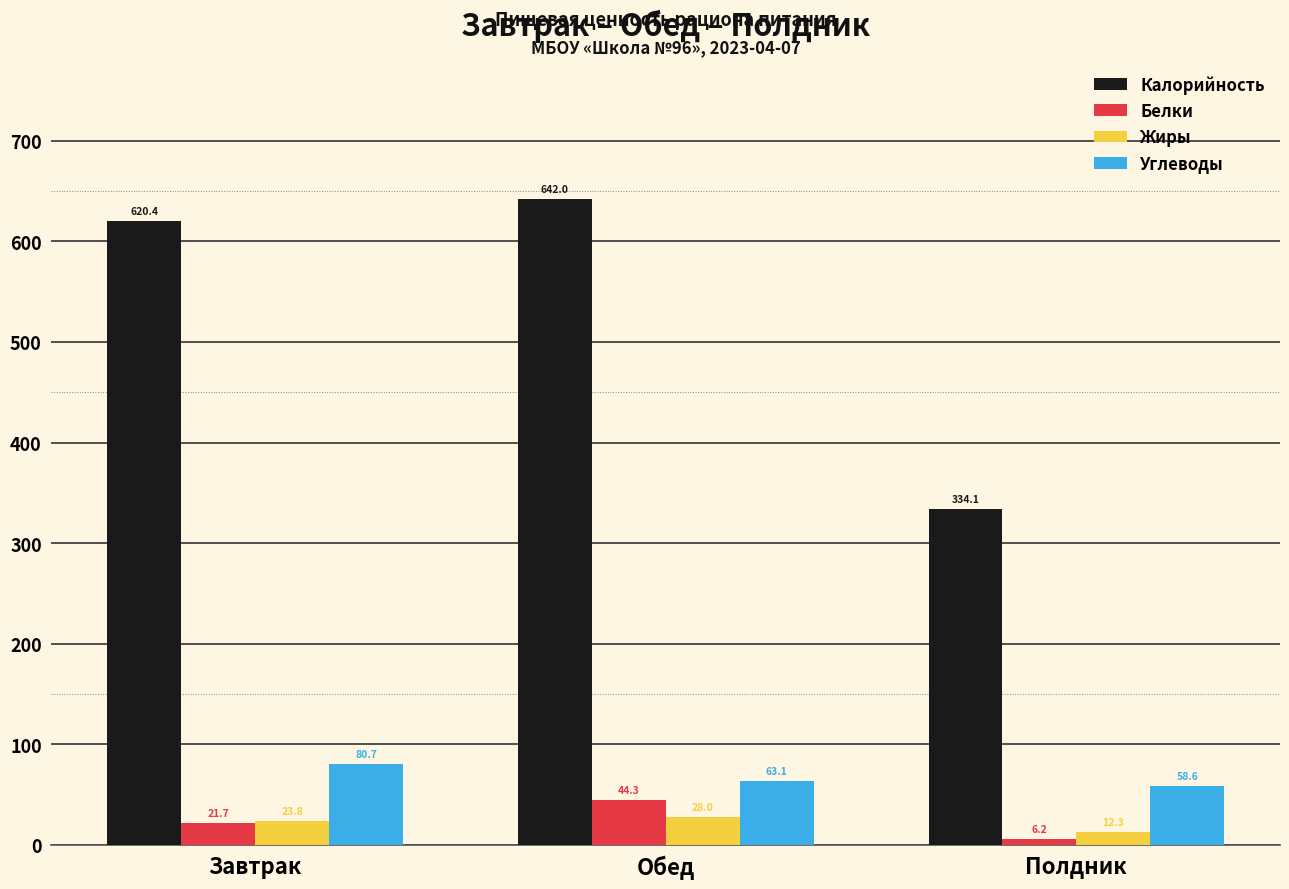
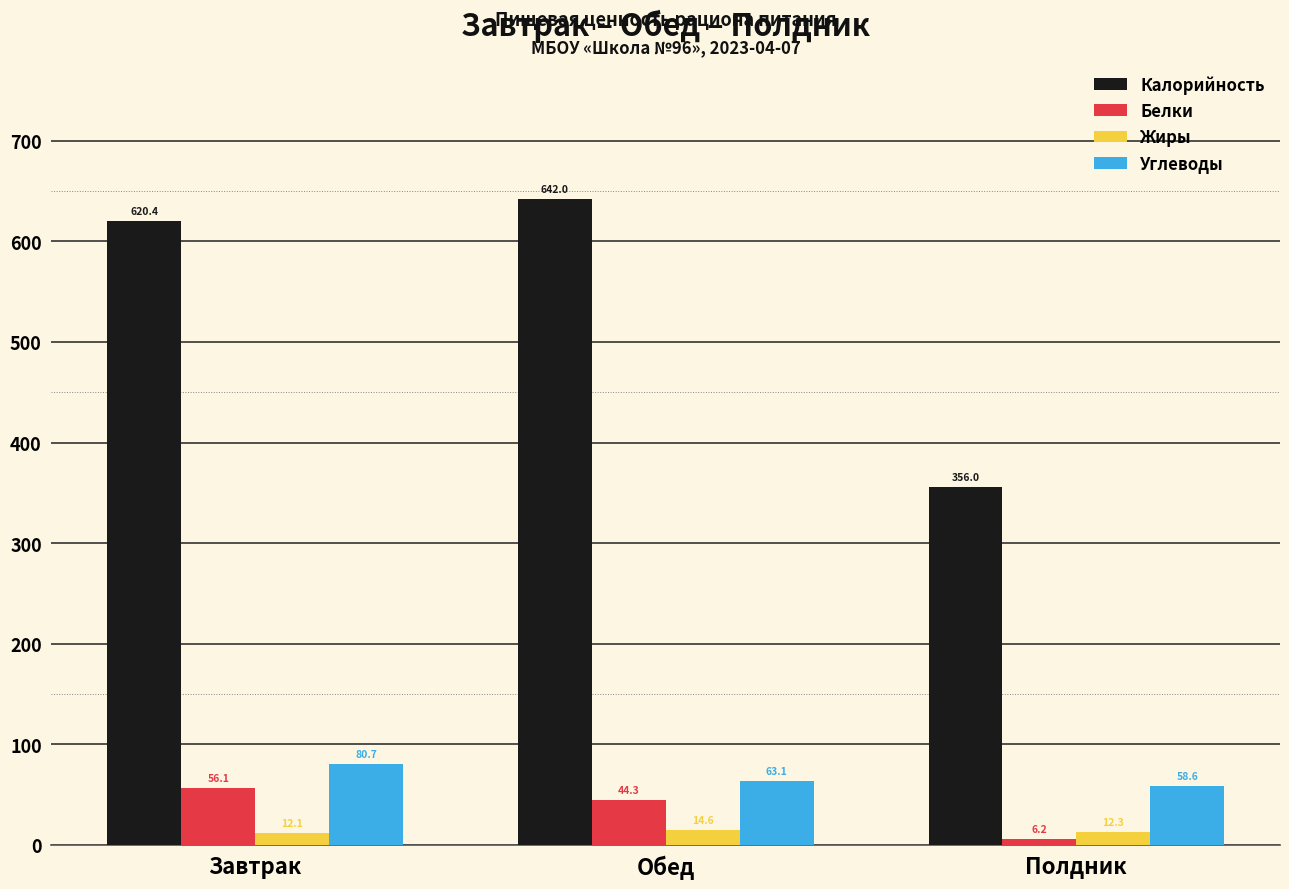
Белки, Завтрак: 21.7 -> 56.1
Жиры, Завтрак: 23.8 -> 12.1
Жиры, Обед: 28.0 -> 14.6
Калорийность, Полдник: 334.1 -> 356.0
